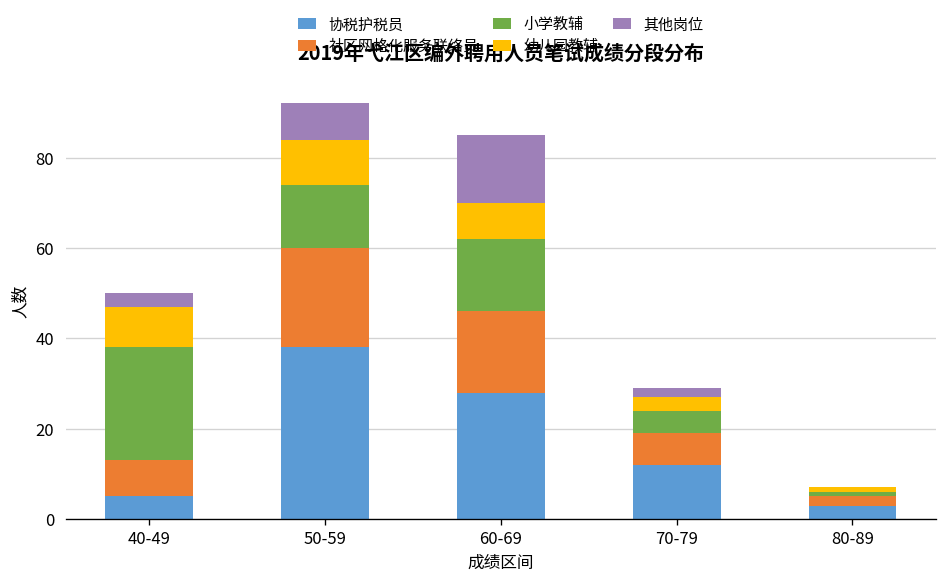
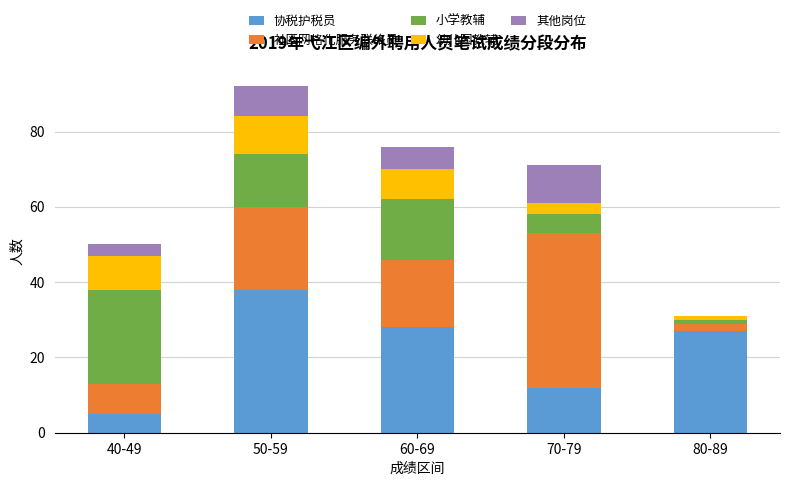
其他岗位, 60-69: 15 -> 6
社区网格化服务联络员, 70-79: 7 -> 41
其他岗位, 70-79: 2 -> 10
协税护税员, 80-89: 3 -> 27
